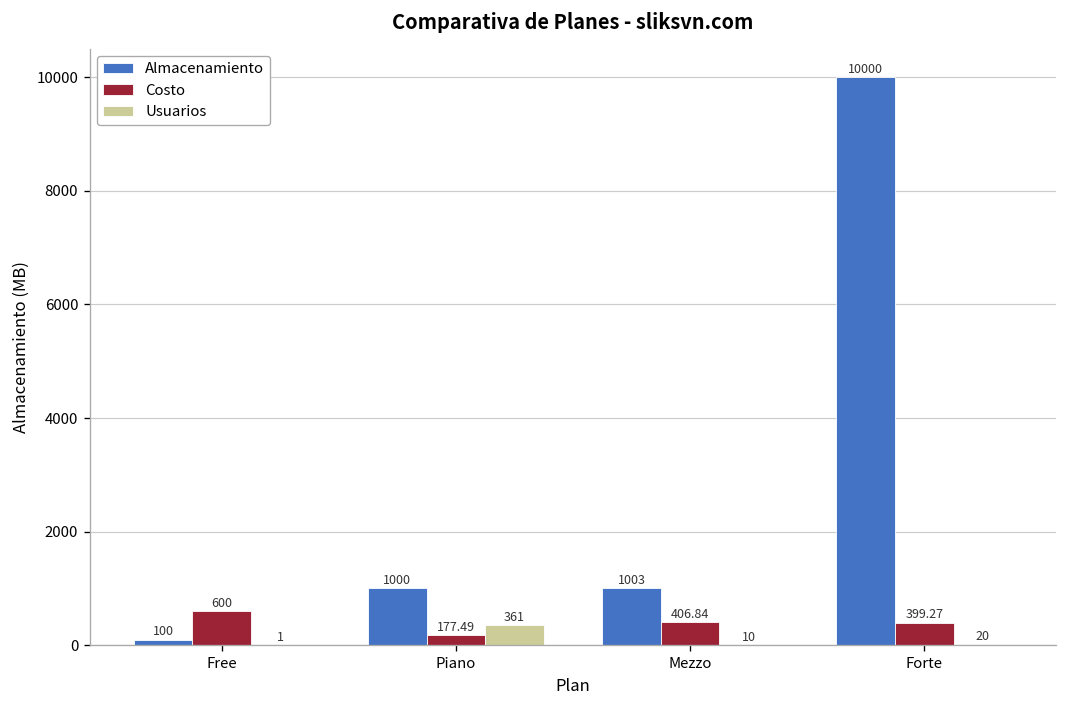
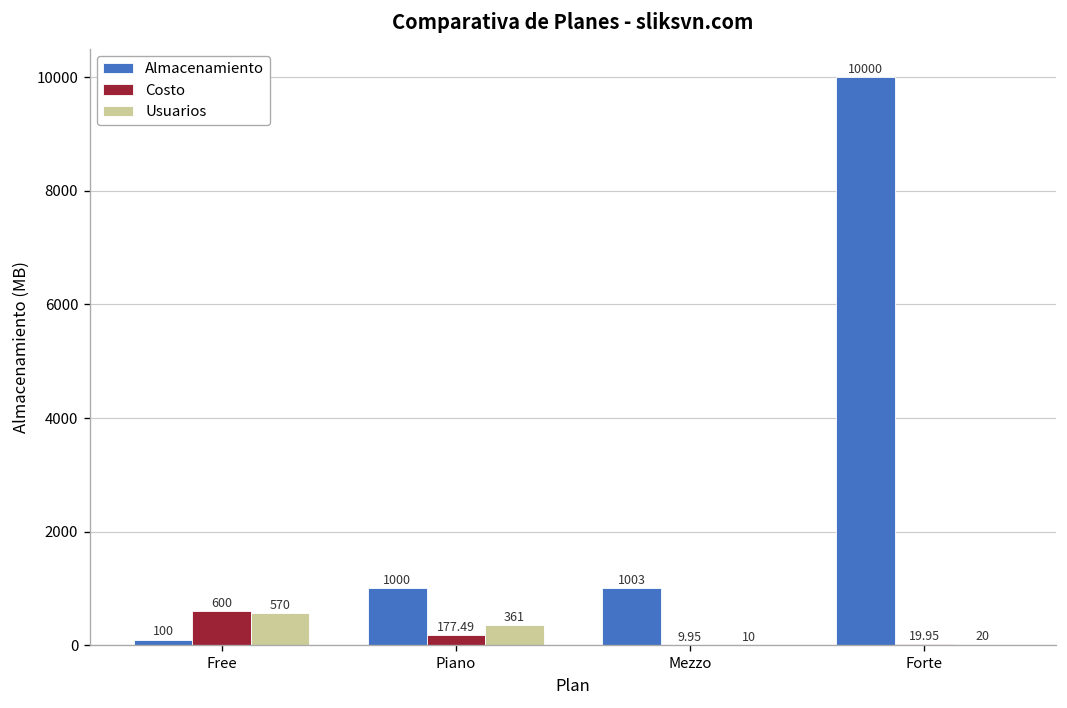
Usuarios, Free: 1 -> 570
Costo, Mezzo: 406.84 -> 9.95
Costo, Forte: 399.27 -> 19.95
